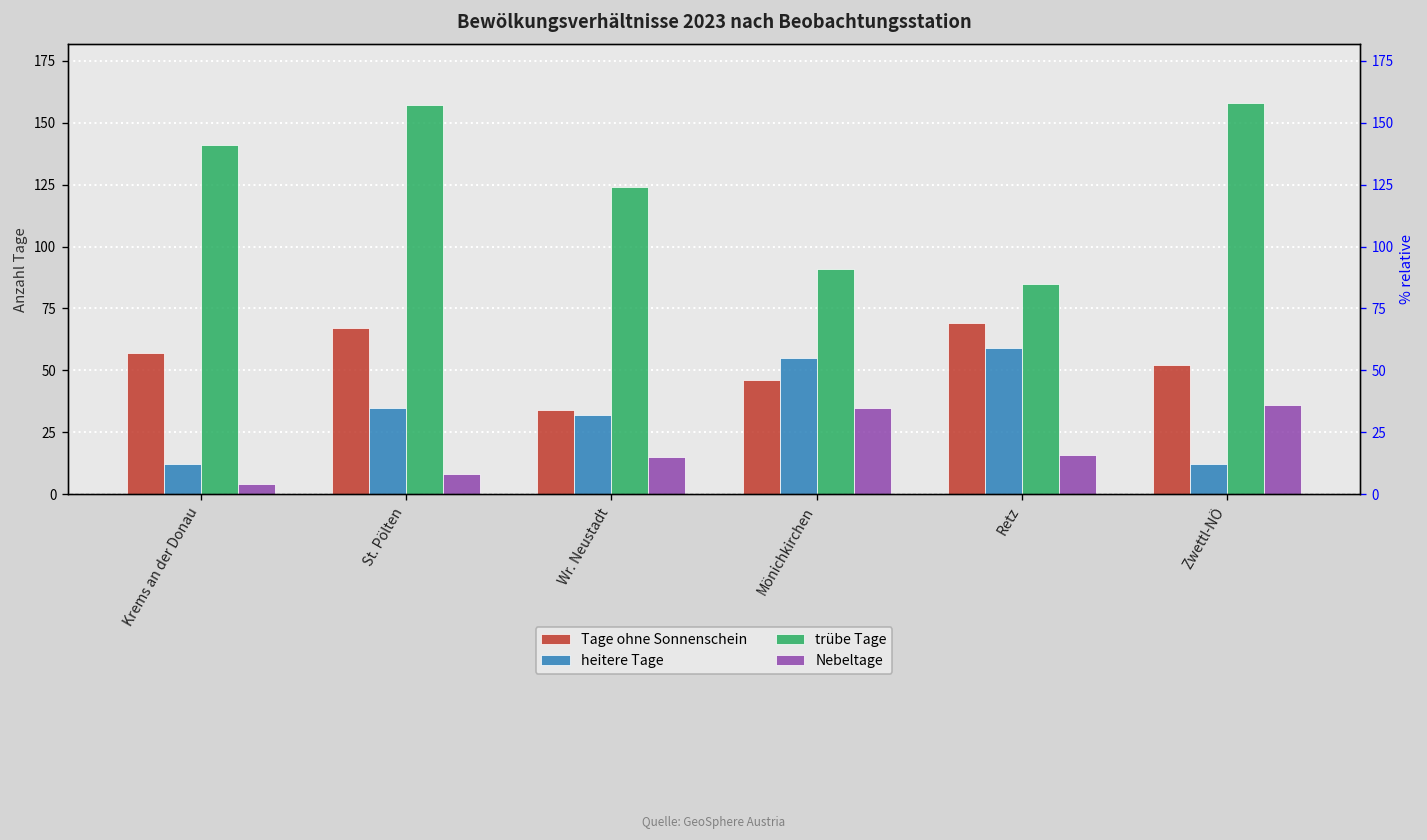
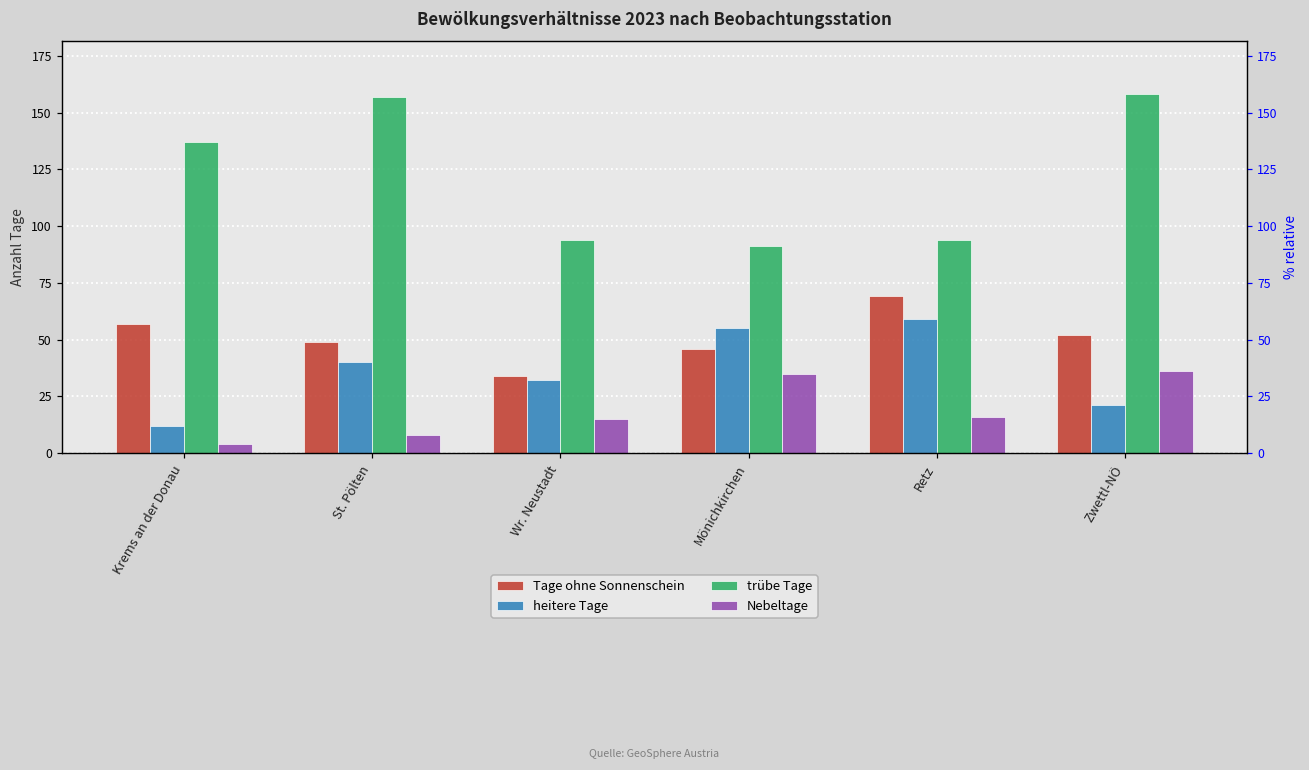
trübe Tage, Krems an der Donau: 141 -> 137
Tage ohne Sonnenschein, St. Pölten: 67 -> 49
heitere Tage, St. Pölten: 35 -> 40
trübe Tage, Wr. Neustadt: 124 -> 94
trübe Tage, Retz: 85 -> 94
heitere Tage, Zwettl-NÖ: 12 -> 21
